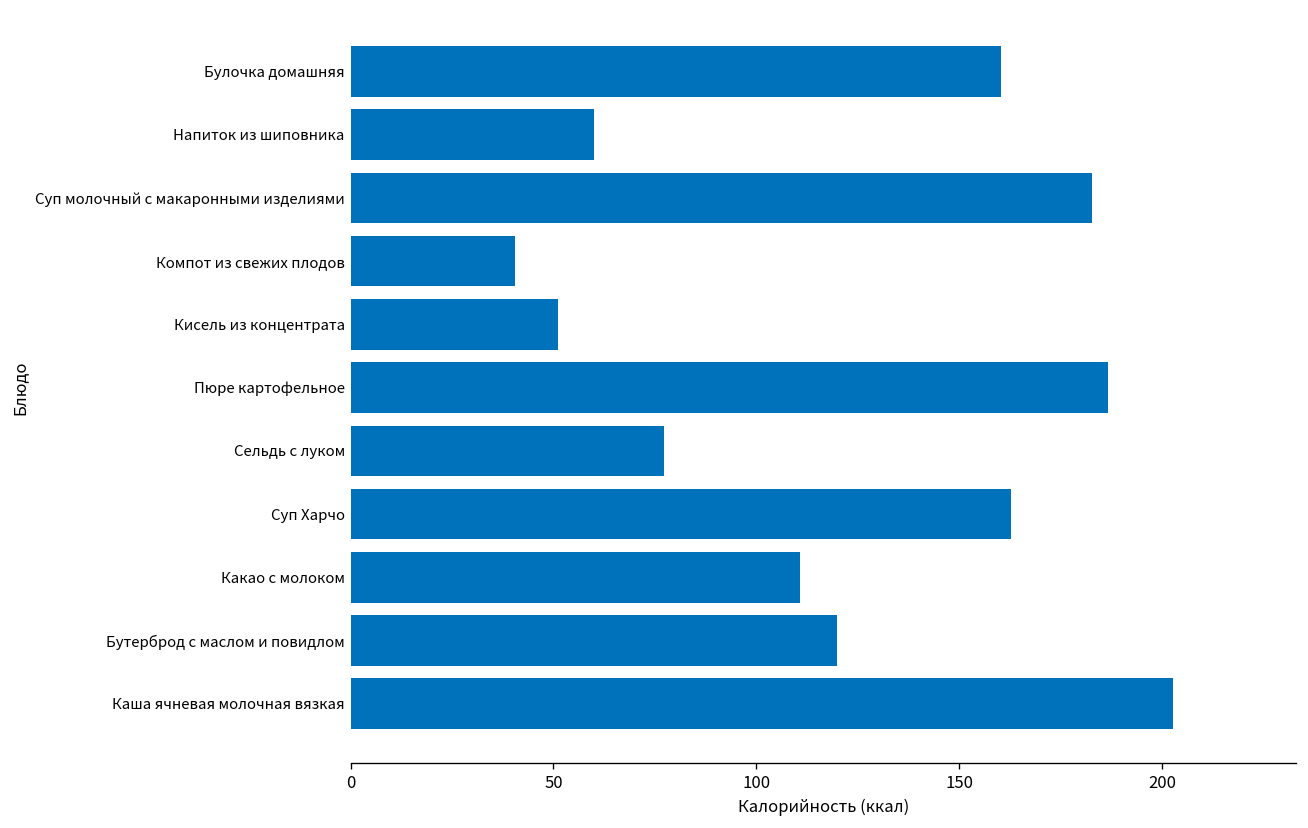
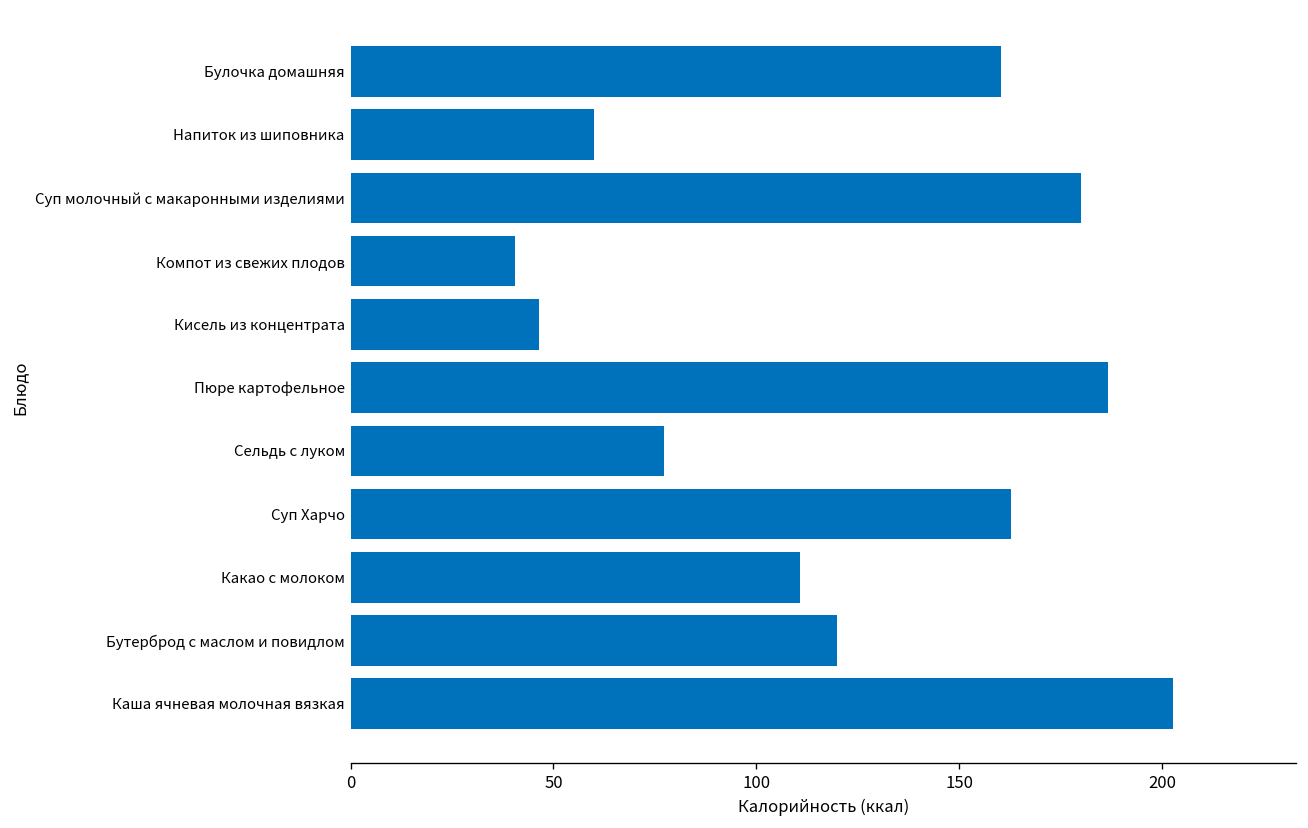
Суп молочный с макаронными изделиями: 183 -> 180
Кисель из концентрата: 51 -> 47
